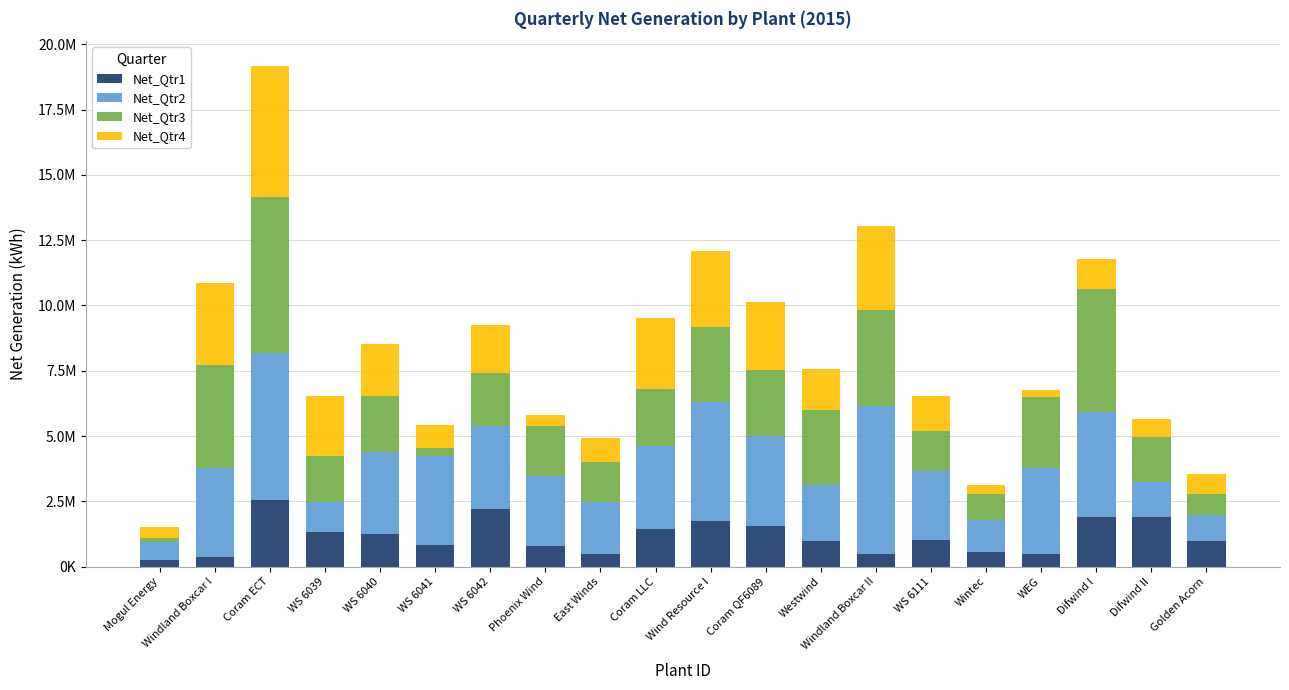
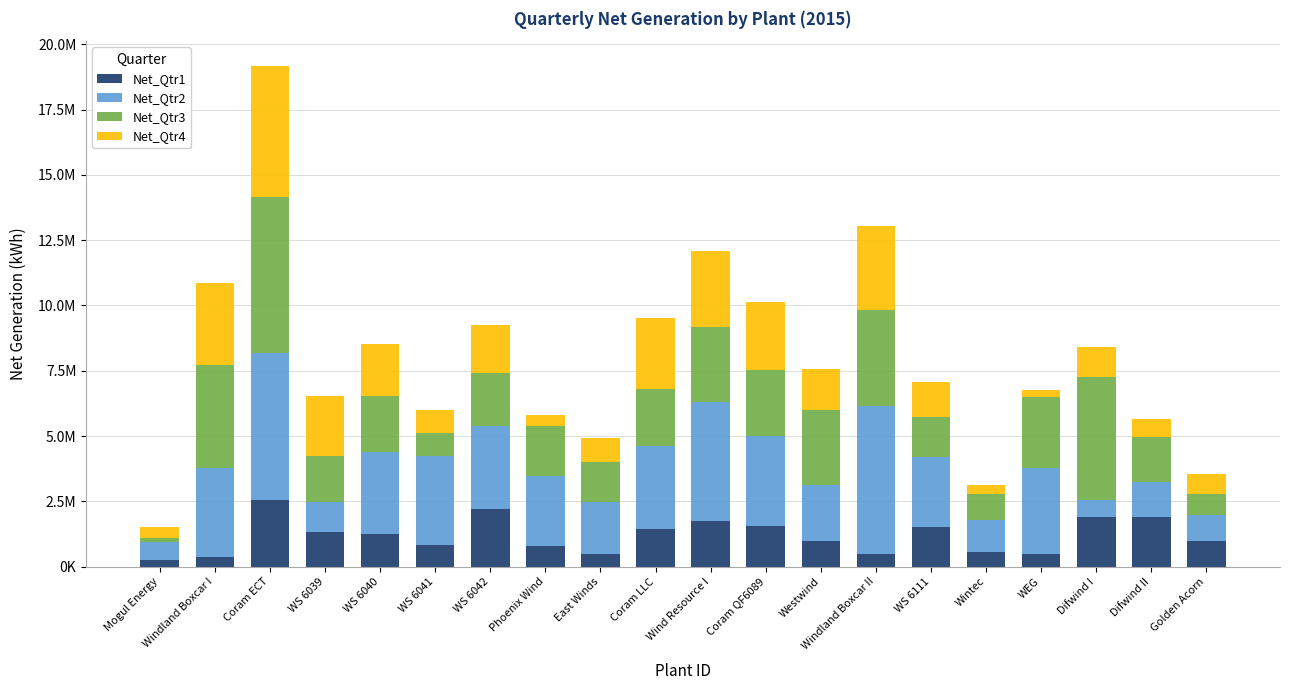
Net_Qtr3, WS 6041: 300000 -> 900000
Net_Qtr1, WS 6111: 1000000 -> 1500000
Net_Qtr2, Difwind I: 4000000 -> 700000
